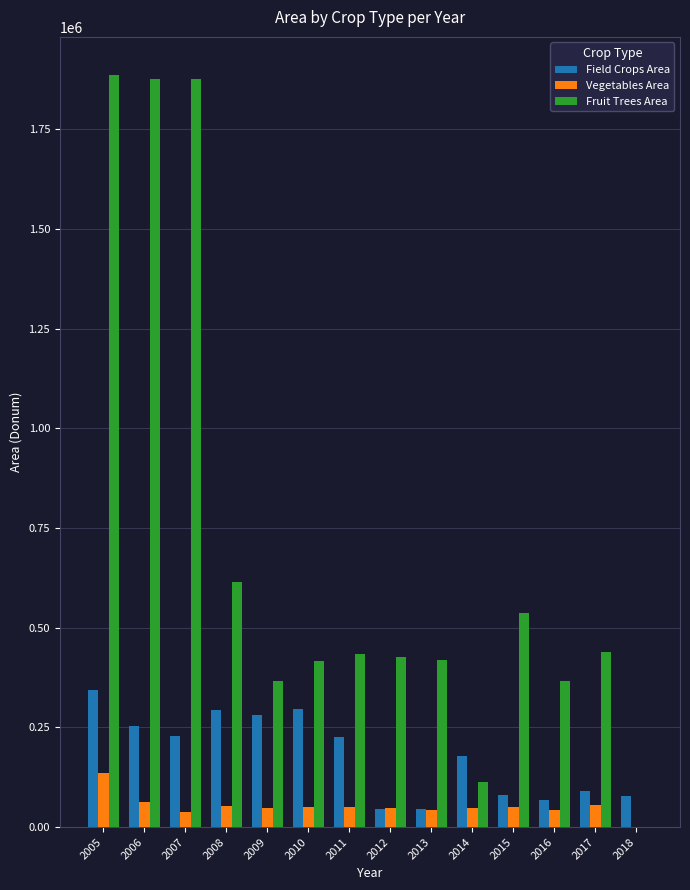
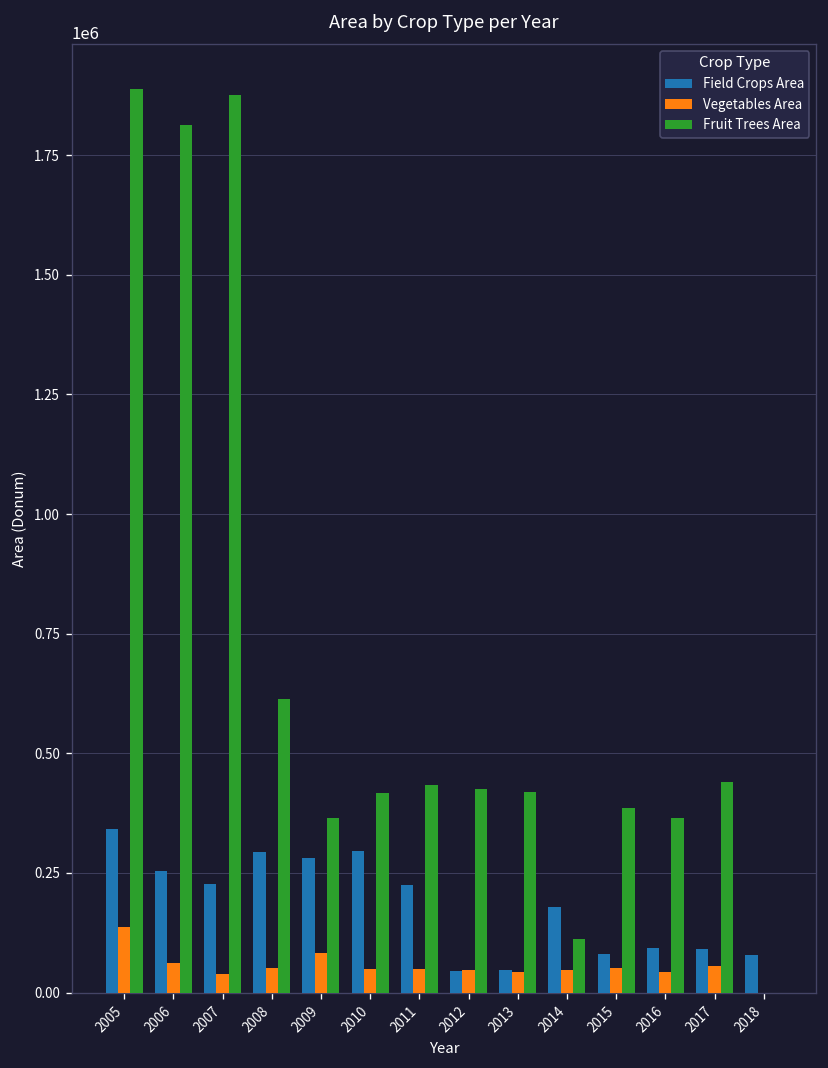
Fruit Trees Area, 2006: 1880000 -> 1810000
Vegetables Area, 2009: 50000 -> 80000
Fruit Trees Area, 2015: 540000 -> 390000
Field Crops Area, 2016: 70000 -> 90000
